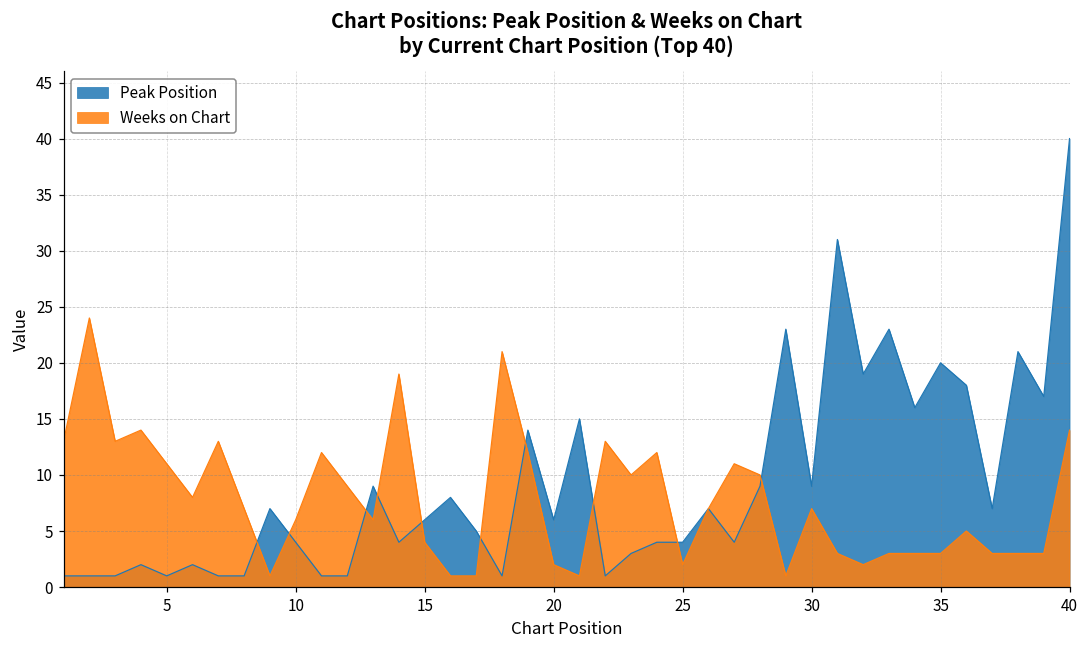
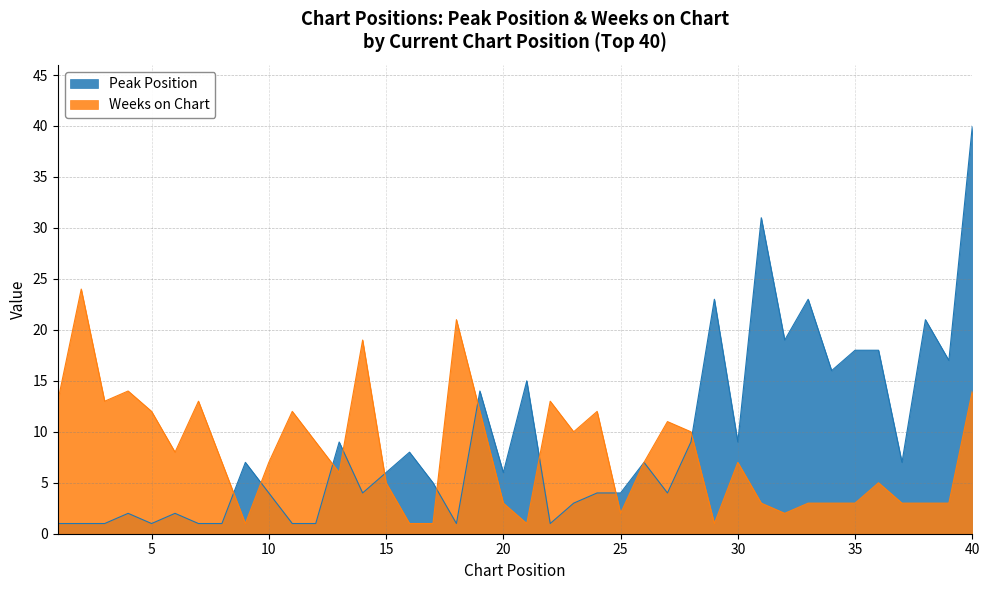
Weeks on Chart, 5: 11 -> 12
Weeks on Chart, 10: 6 -> 7
Weeks on Chart, 15: 4 -> 5
Weeks on Chart, 20: 2 -> 3
Peak Position, 35: 20 -> 18
